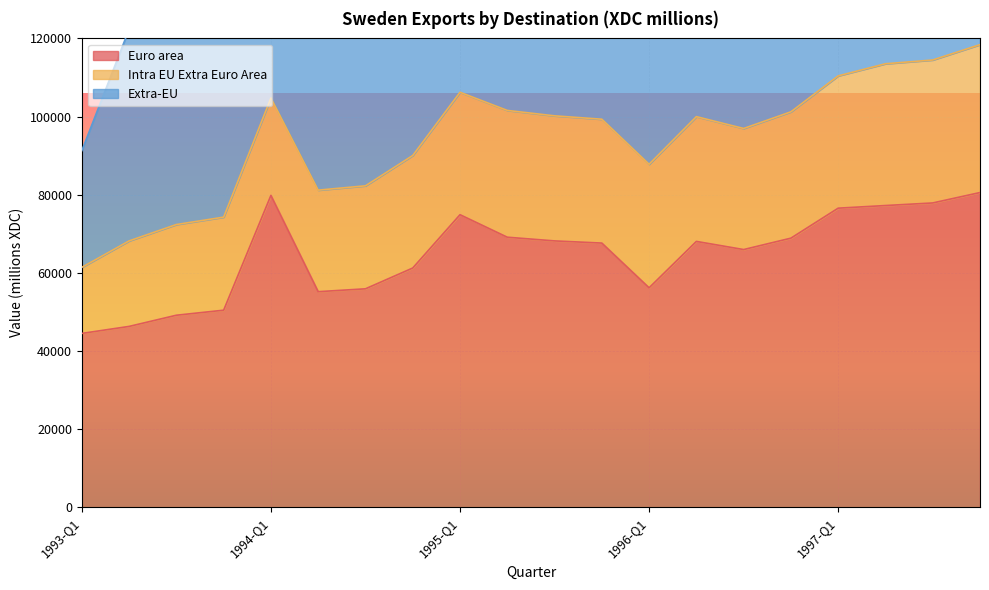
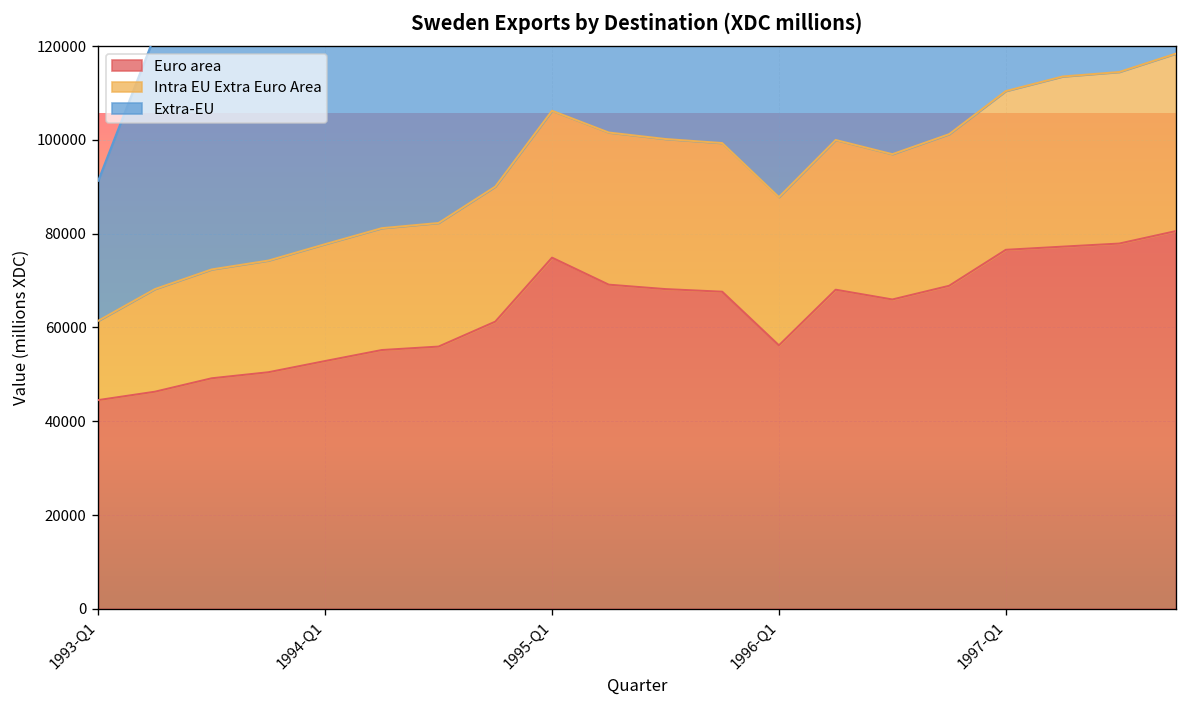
Euro area, 1994-Q1: 80000 -> 53000
